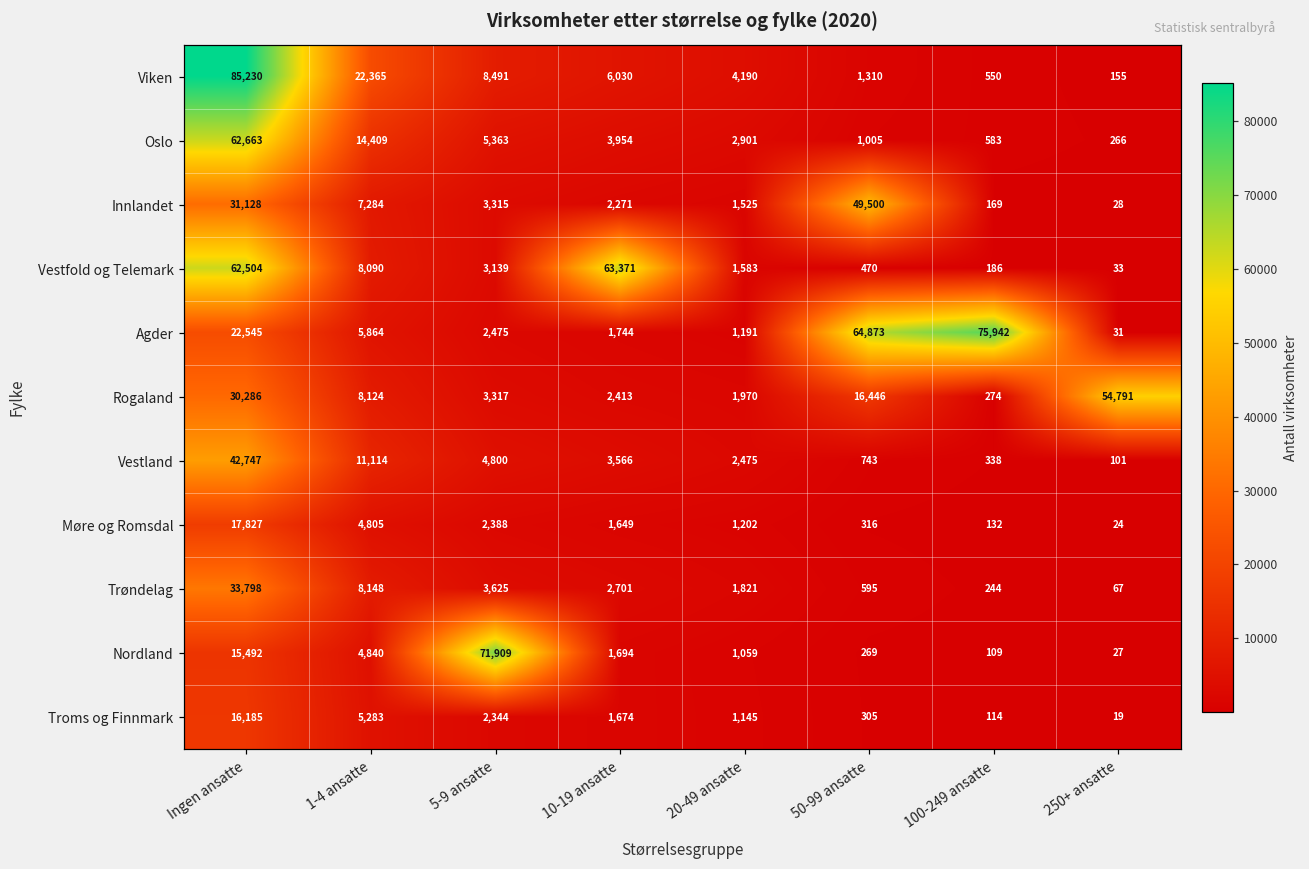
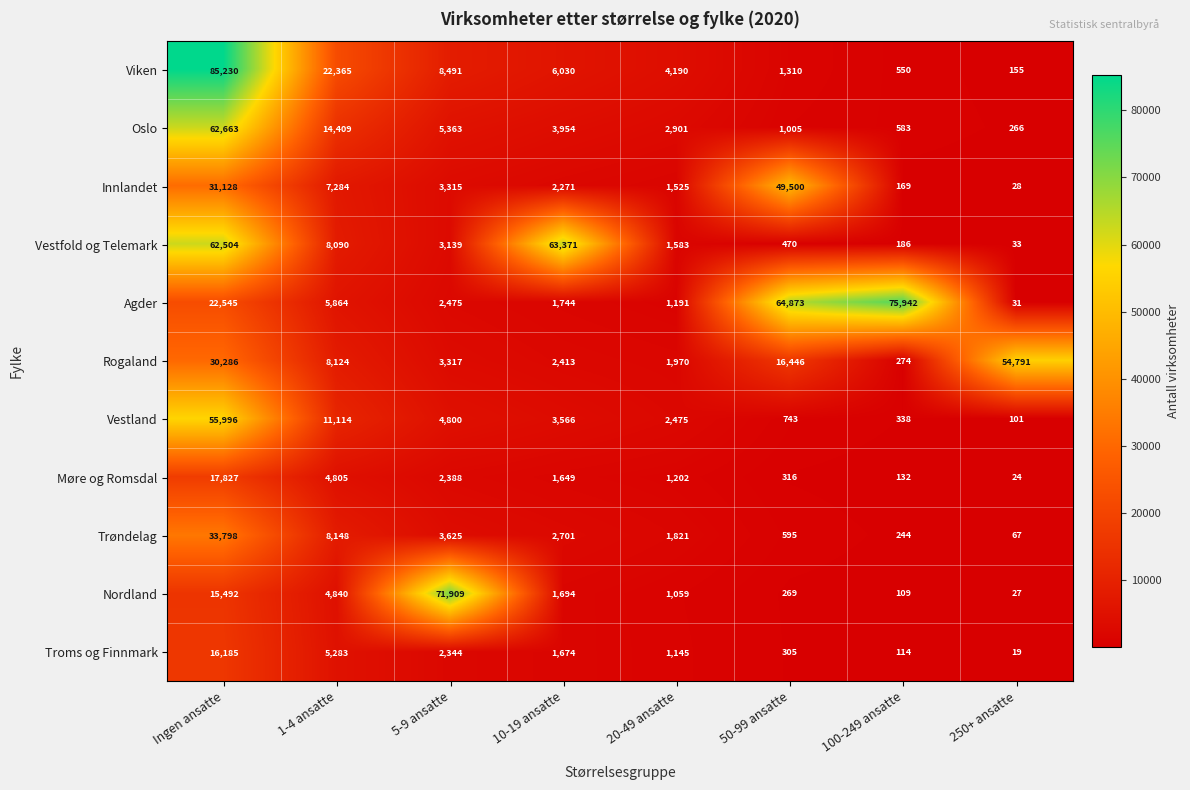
Vestland, Ingen ansatte: 42,747 -> 55,996
